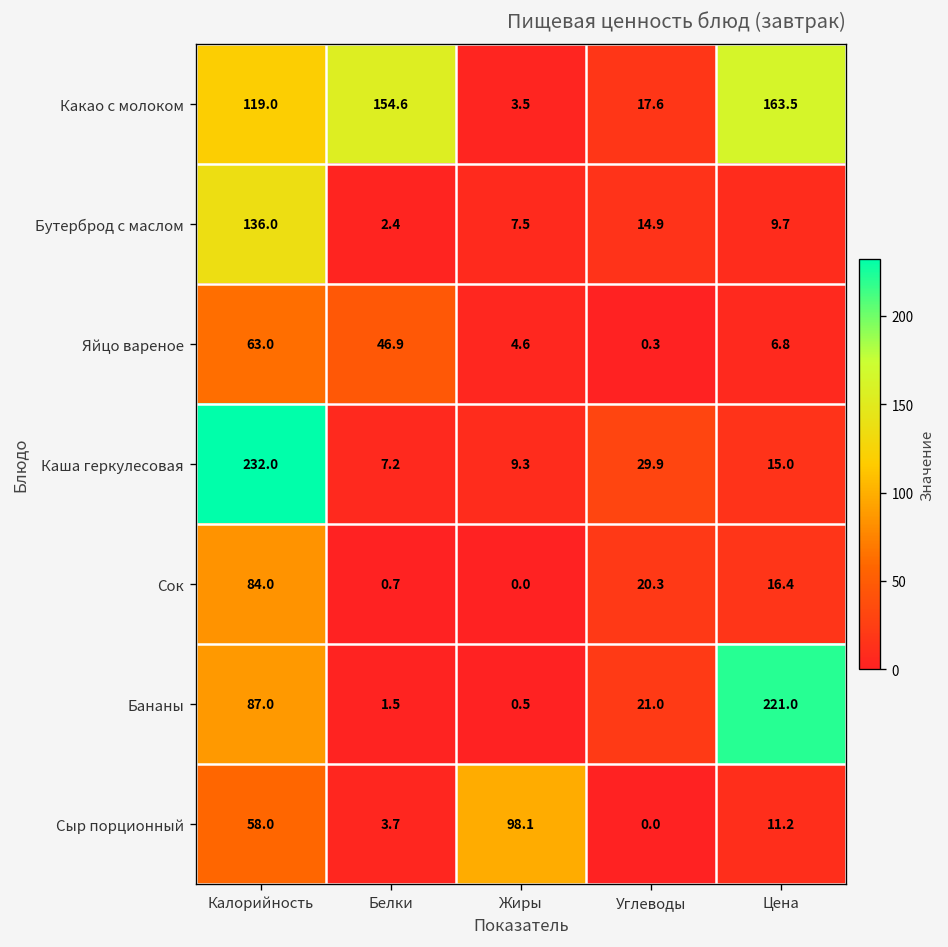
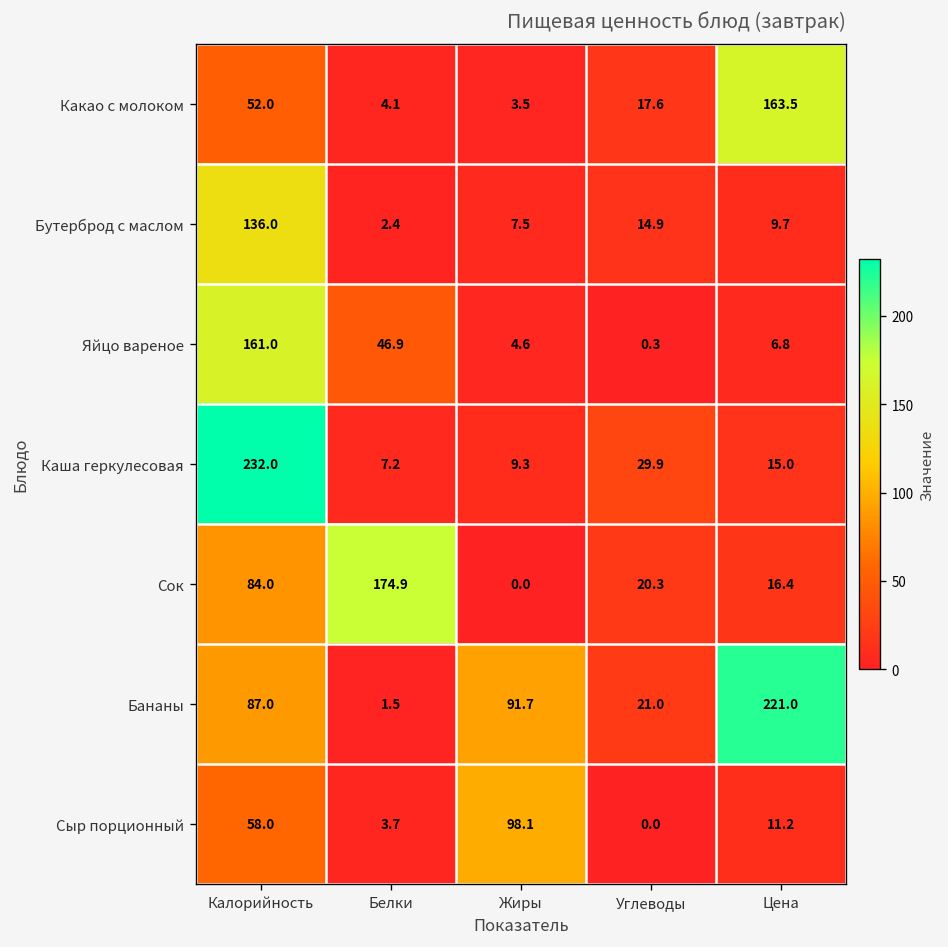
Какао с молоком, Калорийность: 119.0 -> 52.0
Какао с молоком, Белки: 154.6 -> 4.1
Яйцо вареное, Калорийность: 63.0 -> 161.0
Сок, Белки: 0.7 -> 174.9
Бананы, Жиры: 0.5 -> 91.7
